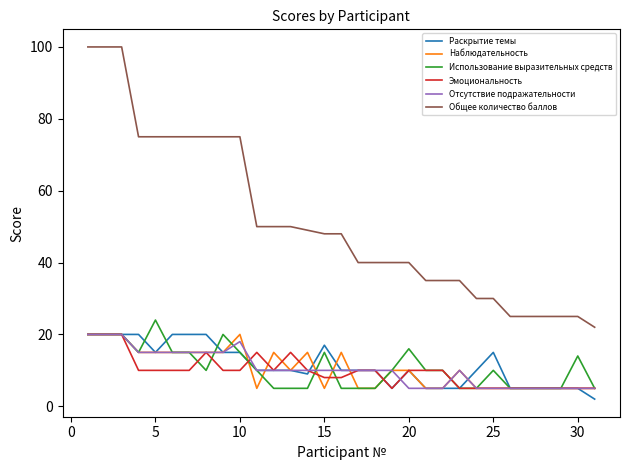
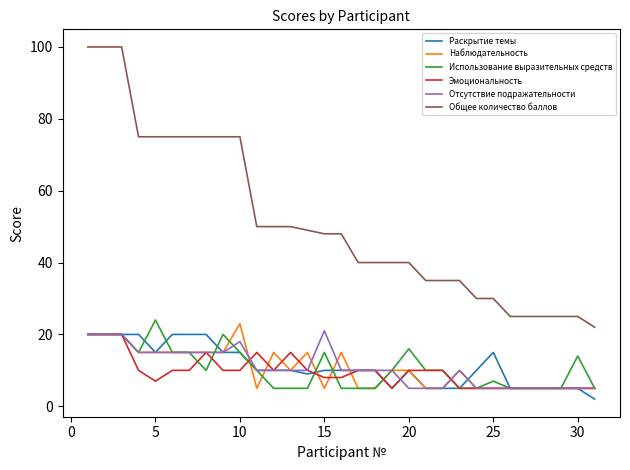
Эмоциональность, 5: 10 -> 7
Наблюдательность, 10: 20 -> 23
Раскрытие темы, 15: 17 -> 10
Отсутствие подражательности, 15: 10 -> 21
Использование выразительных средств, 25: 10 -> 7
